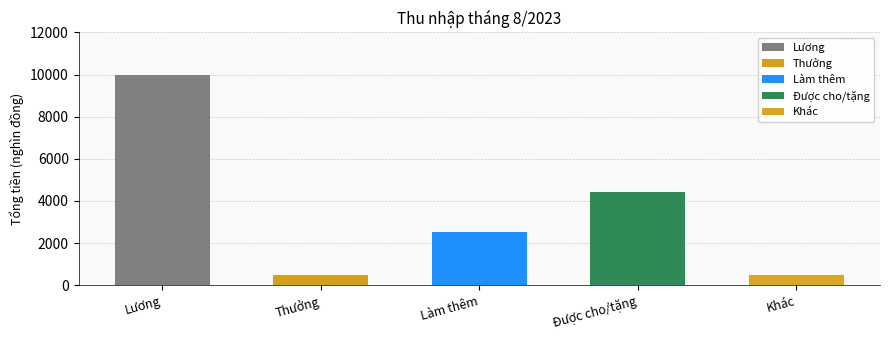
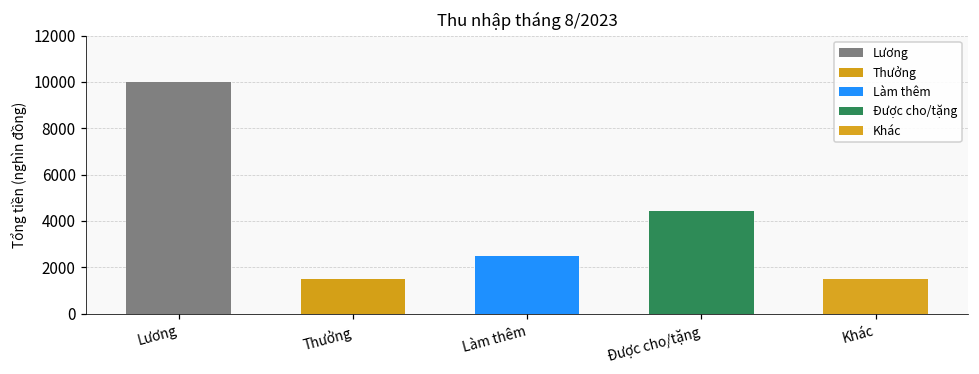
Thưởng: 500 -> 1500
Khác: 500 -> 1500
